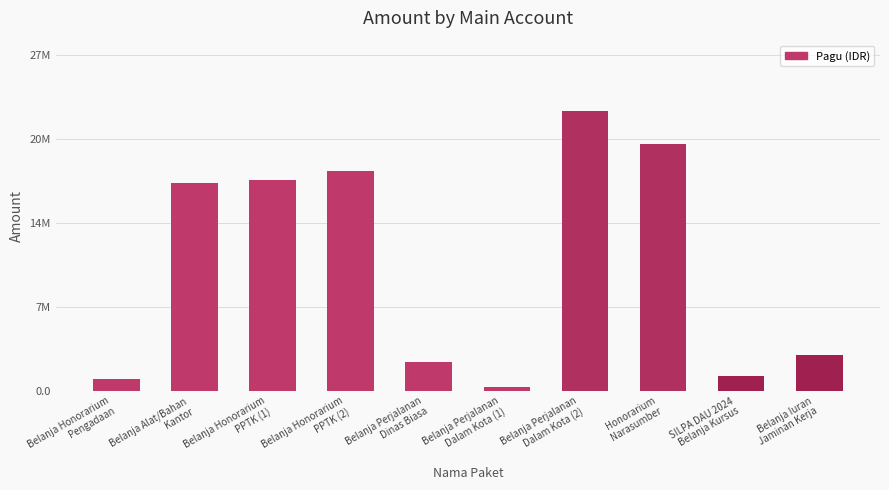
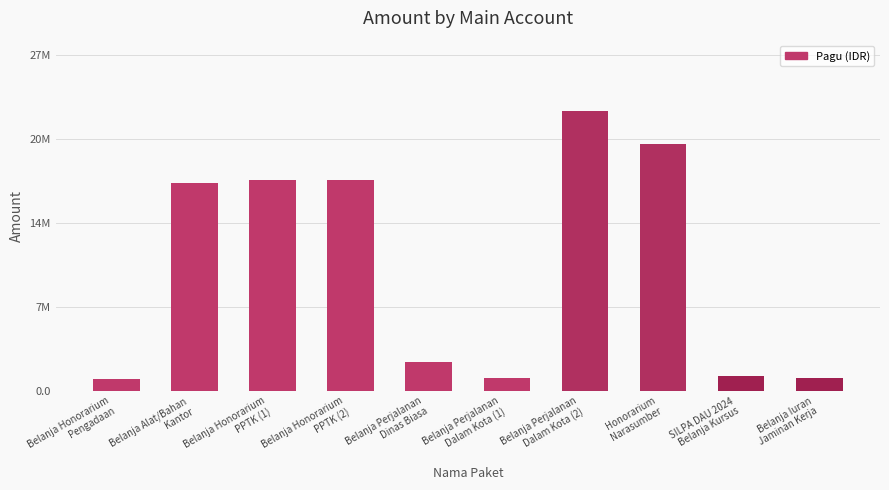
Belanja Honorarium PPTK (2): 17600000 -> 16900000
Belanja Perjalanan Dalam Kota (1): 300000 -> 1000000
Belanja Iuran Jaminan Kerja: 2900000 -> 1000000
